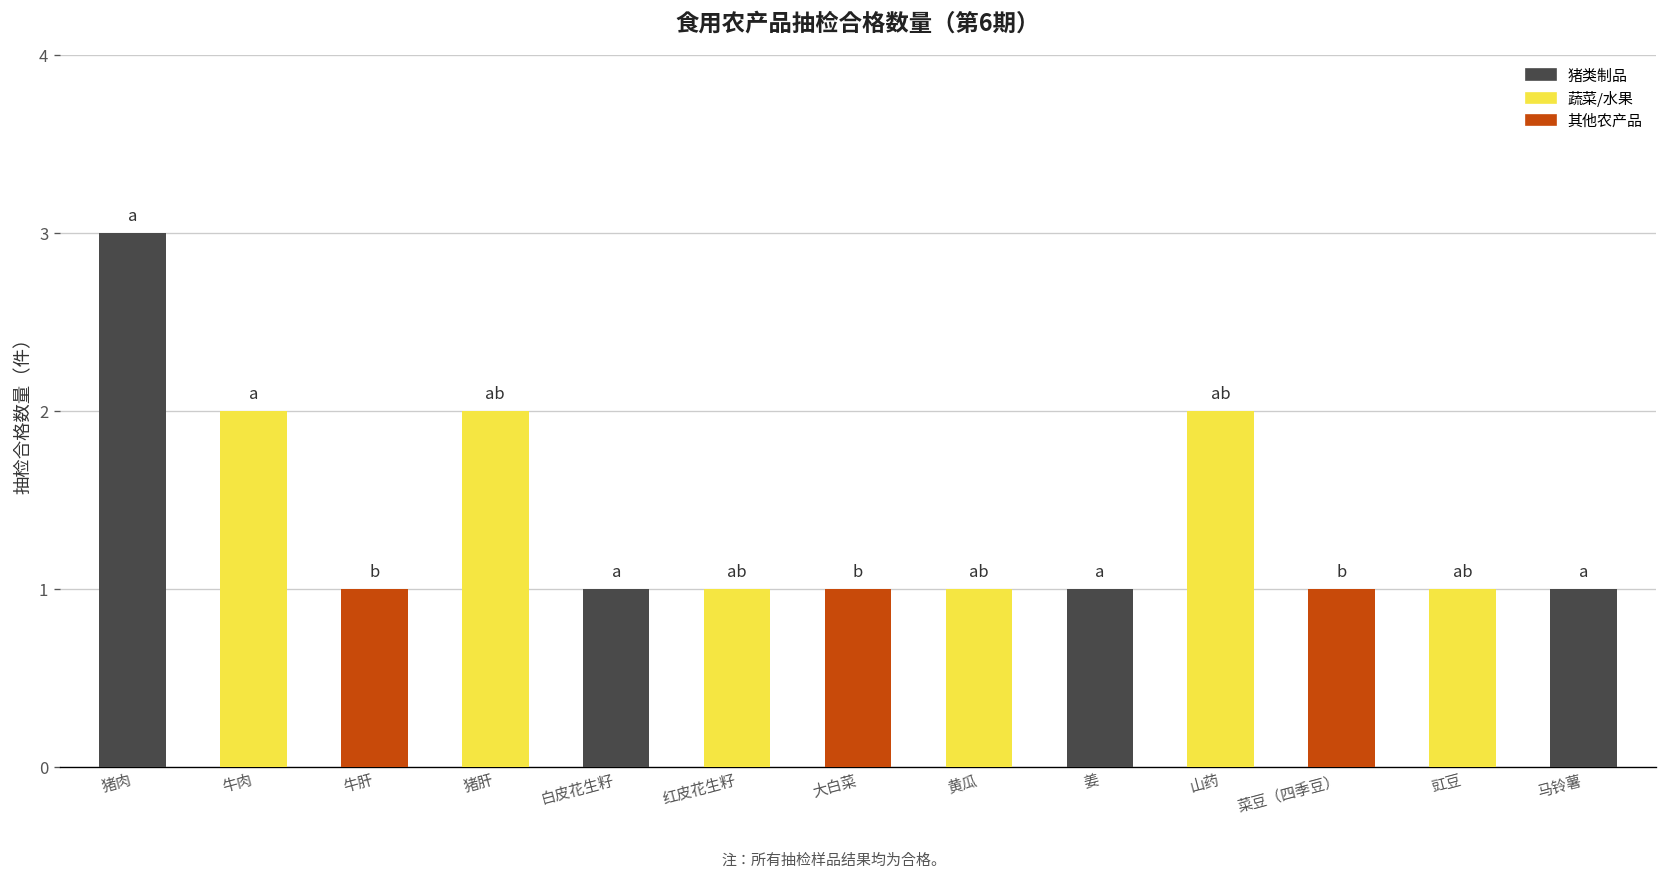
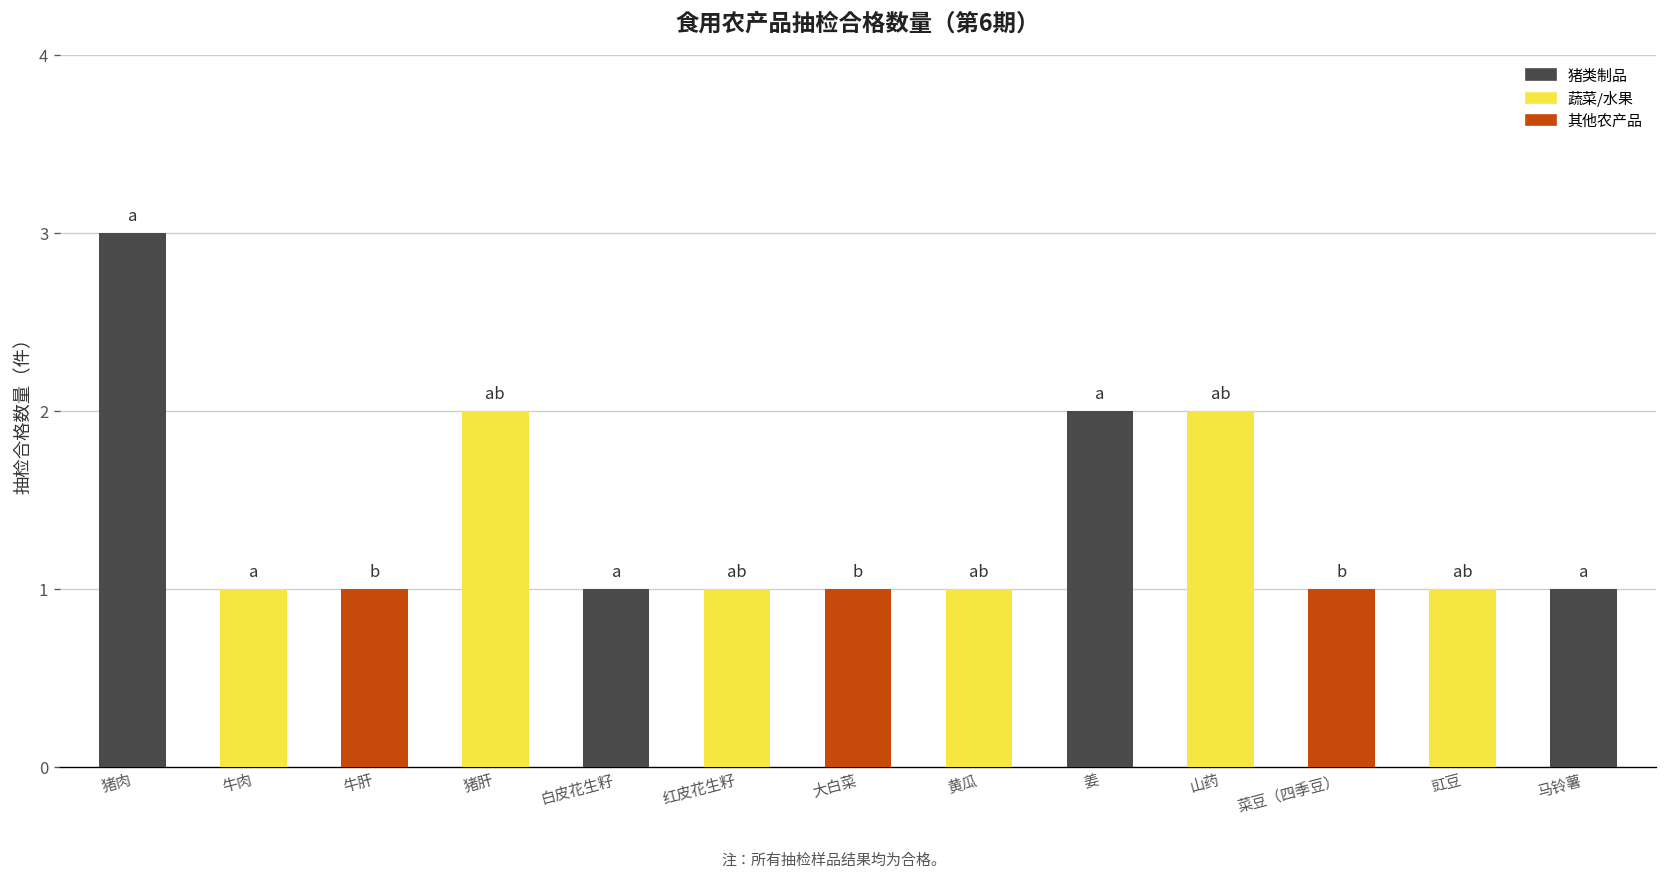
牛肉: 2 -> 1
姜: 1 -> 2
